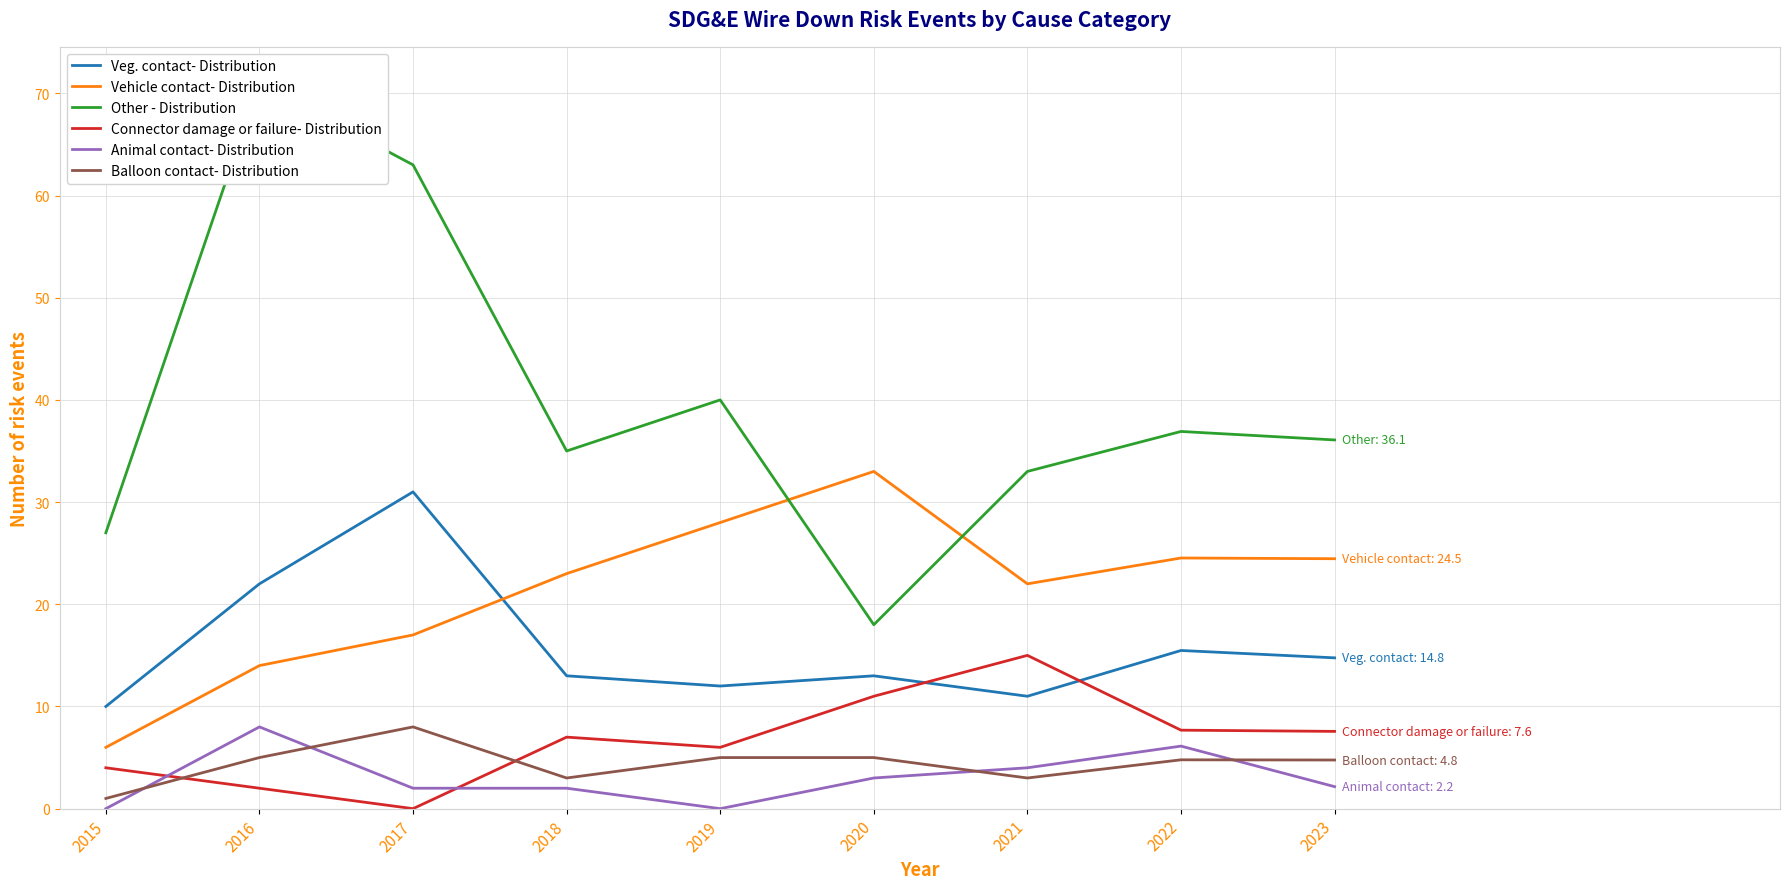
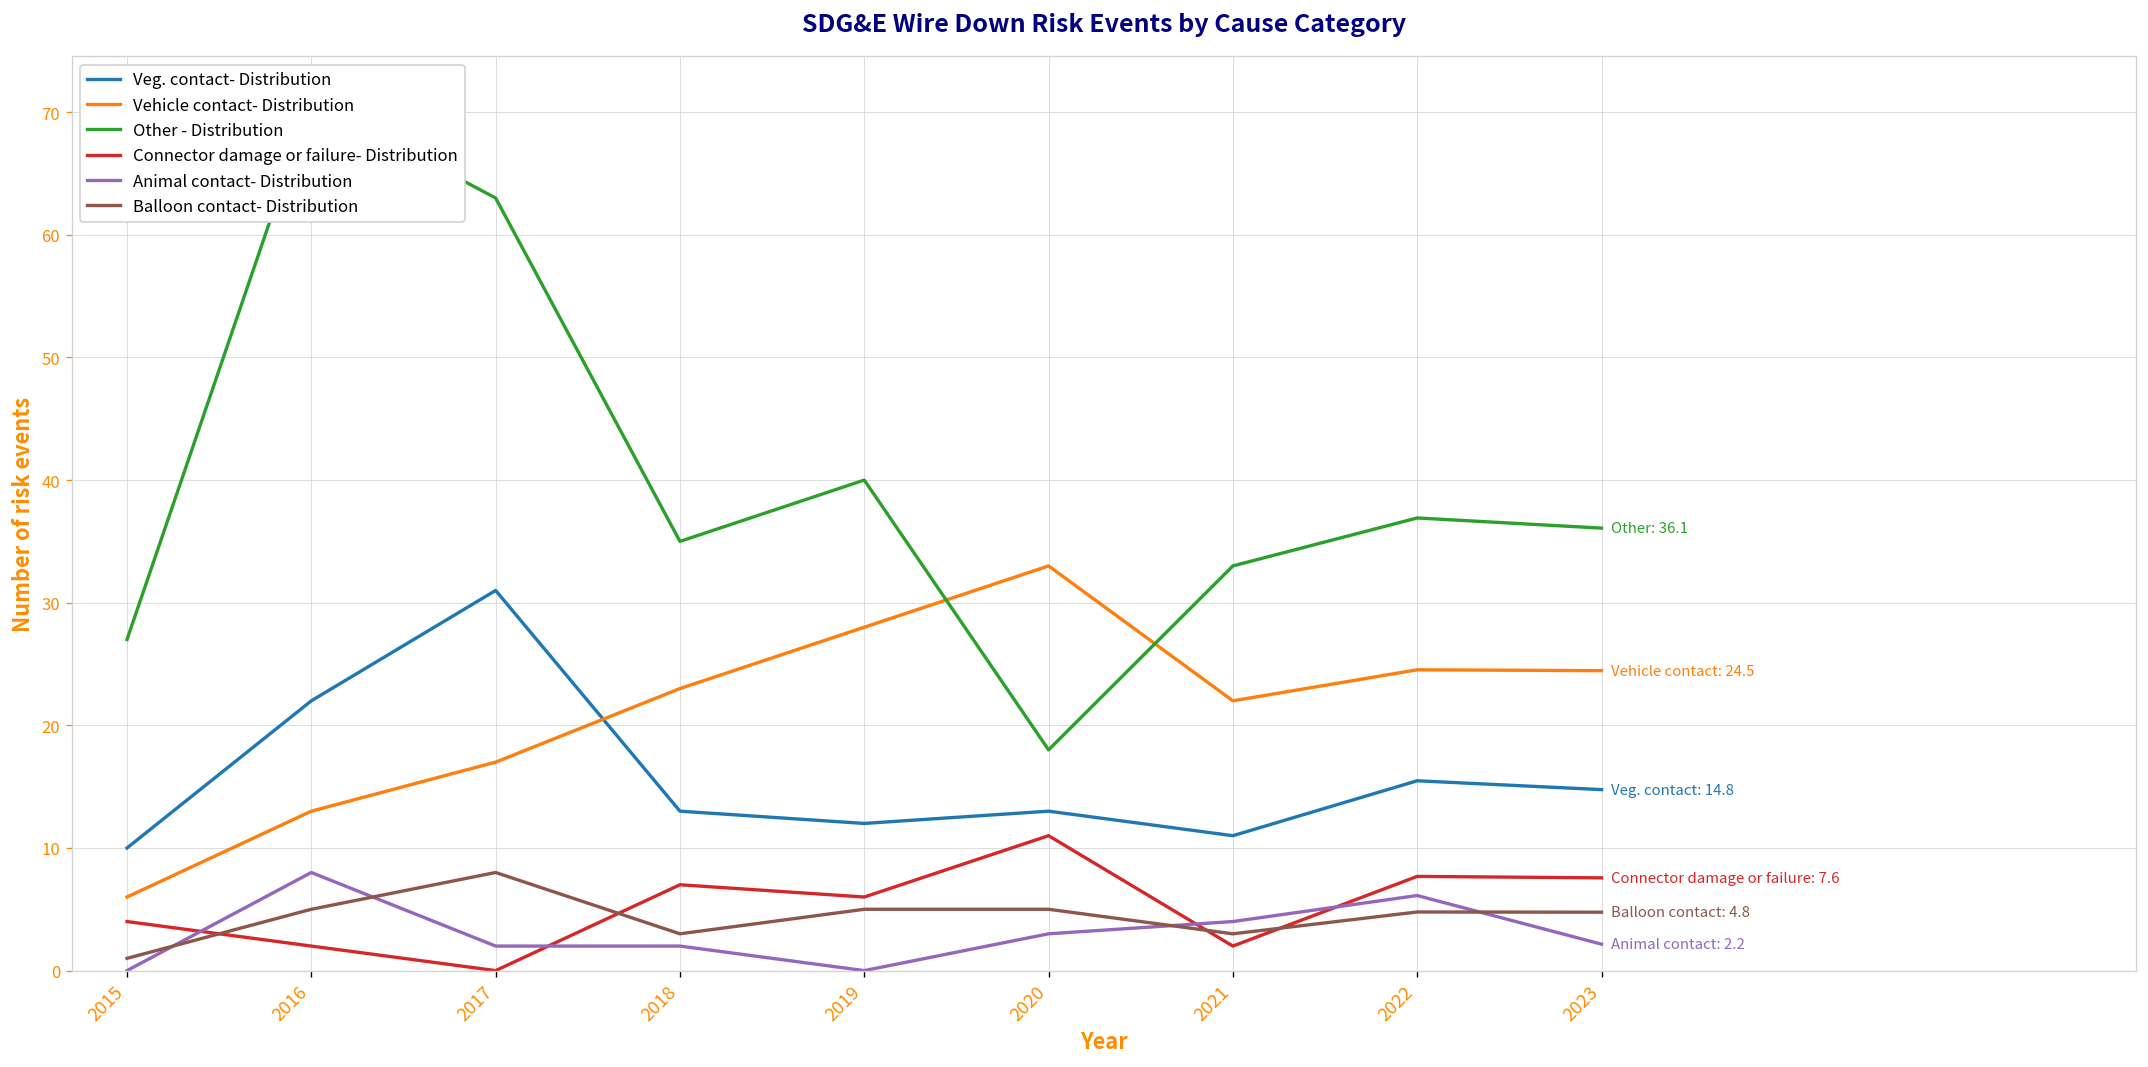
Vehicle contact- Distribution, 2016: 14 -> 13
Connector damage or failure- Distribution, 2021: 15 -> 2
